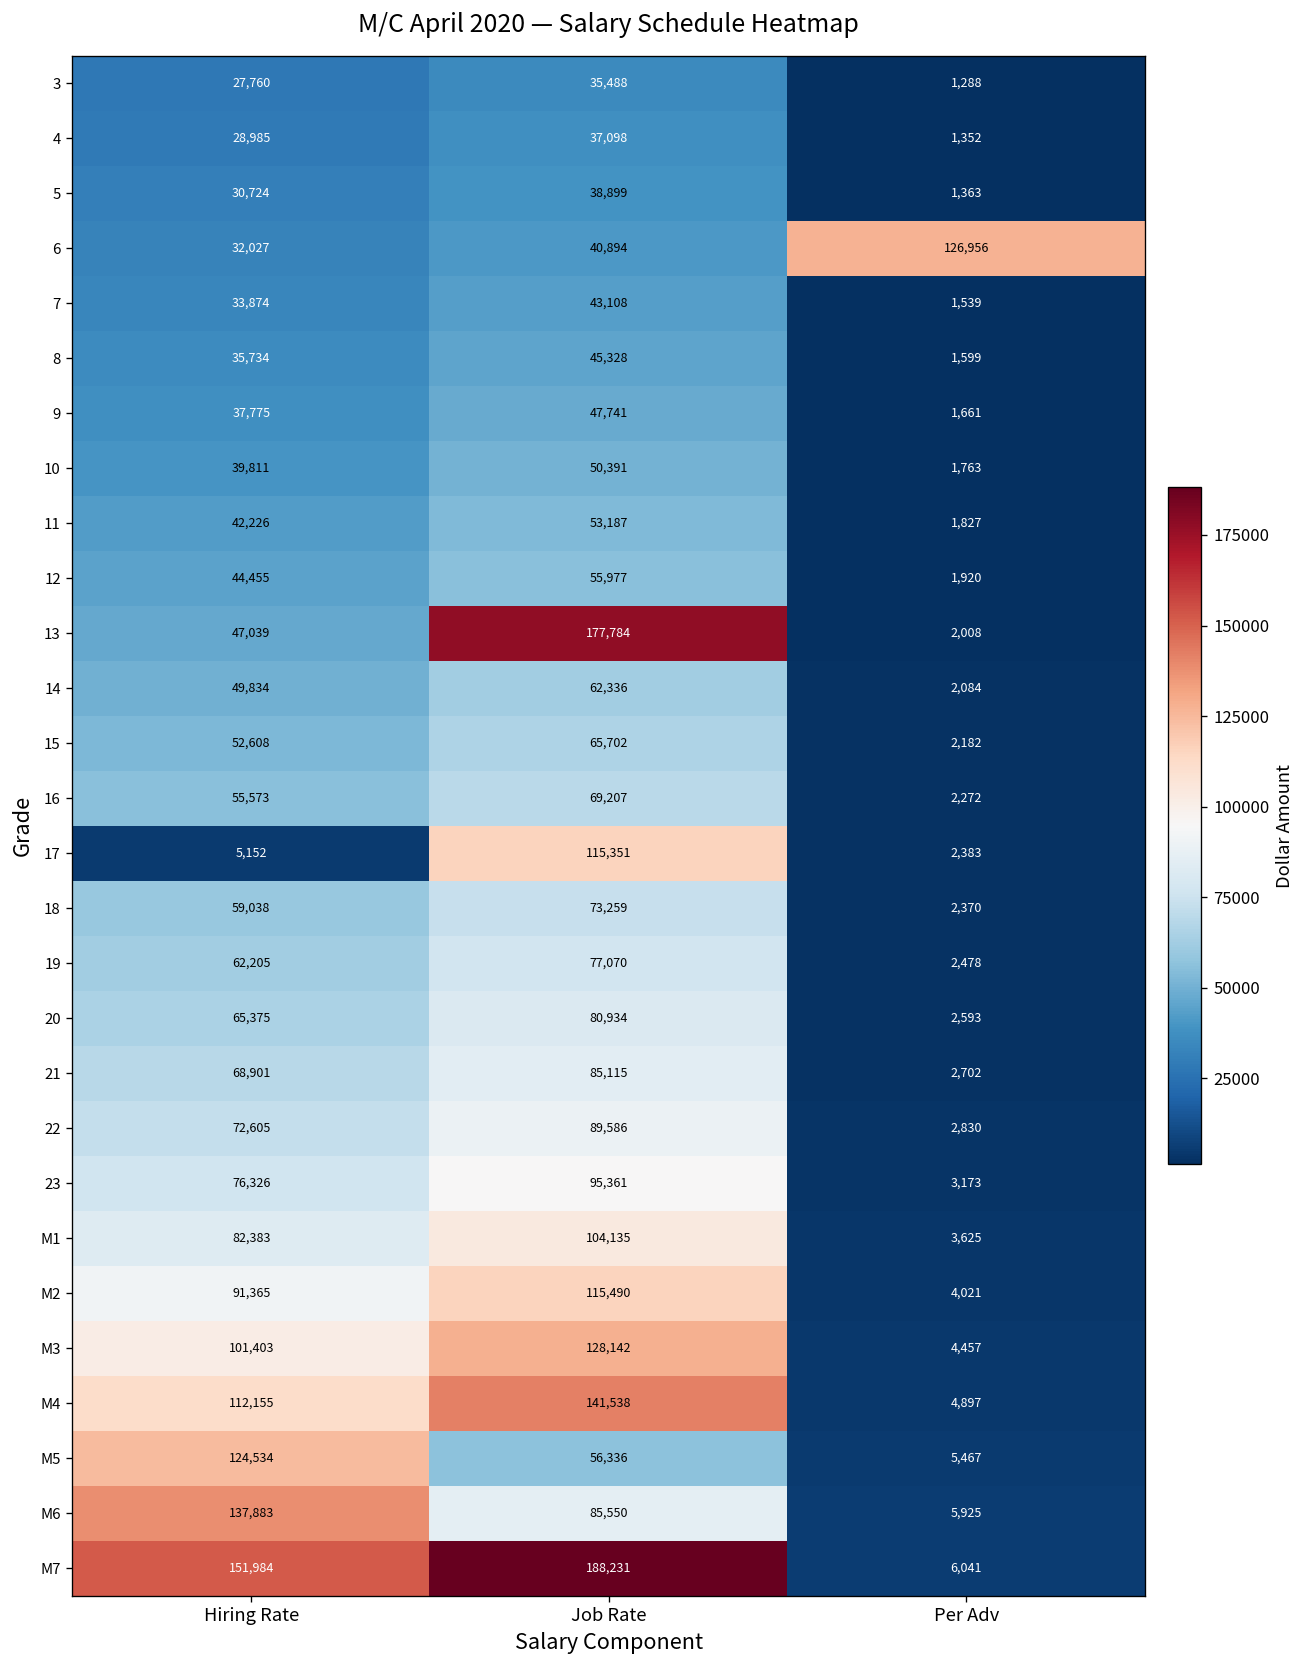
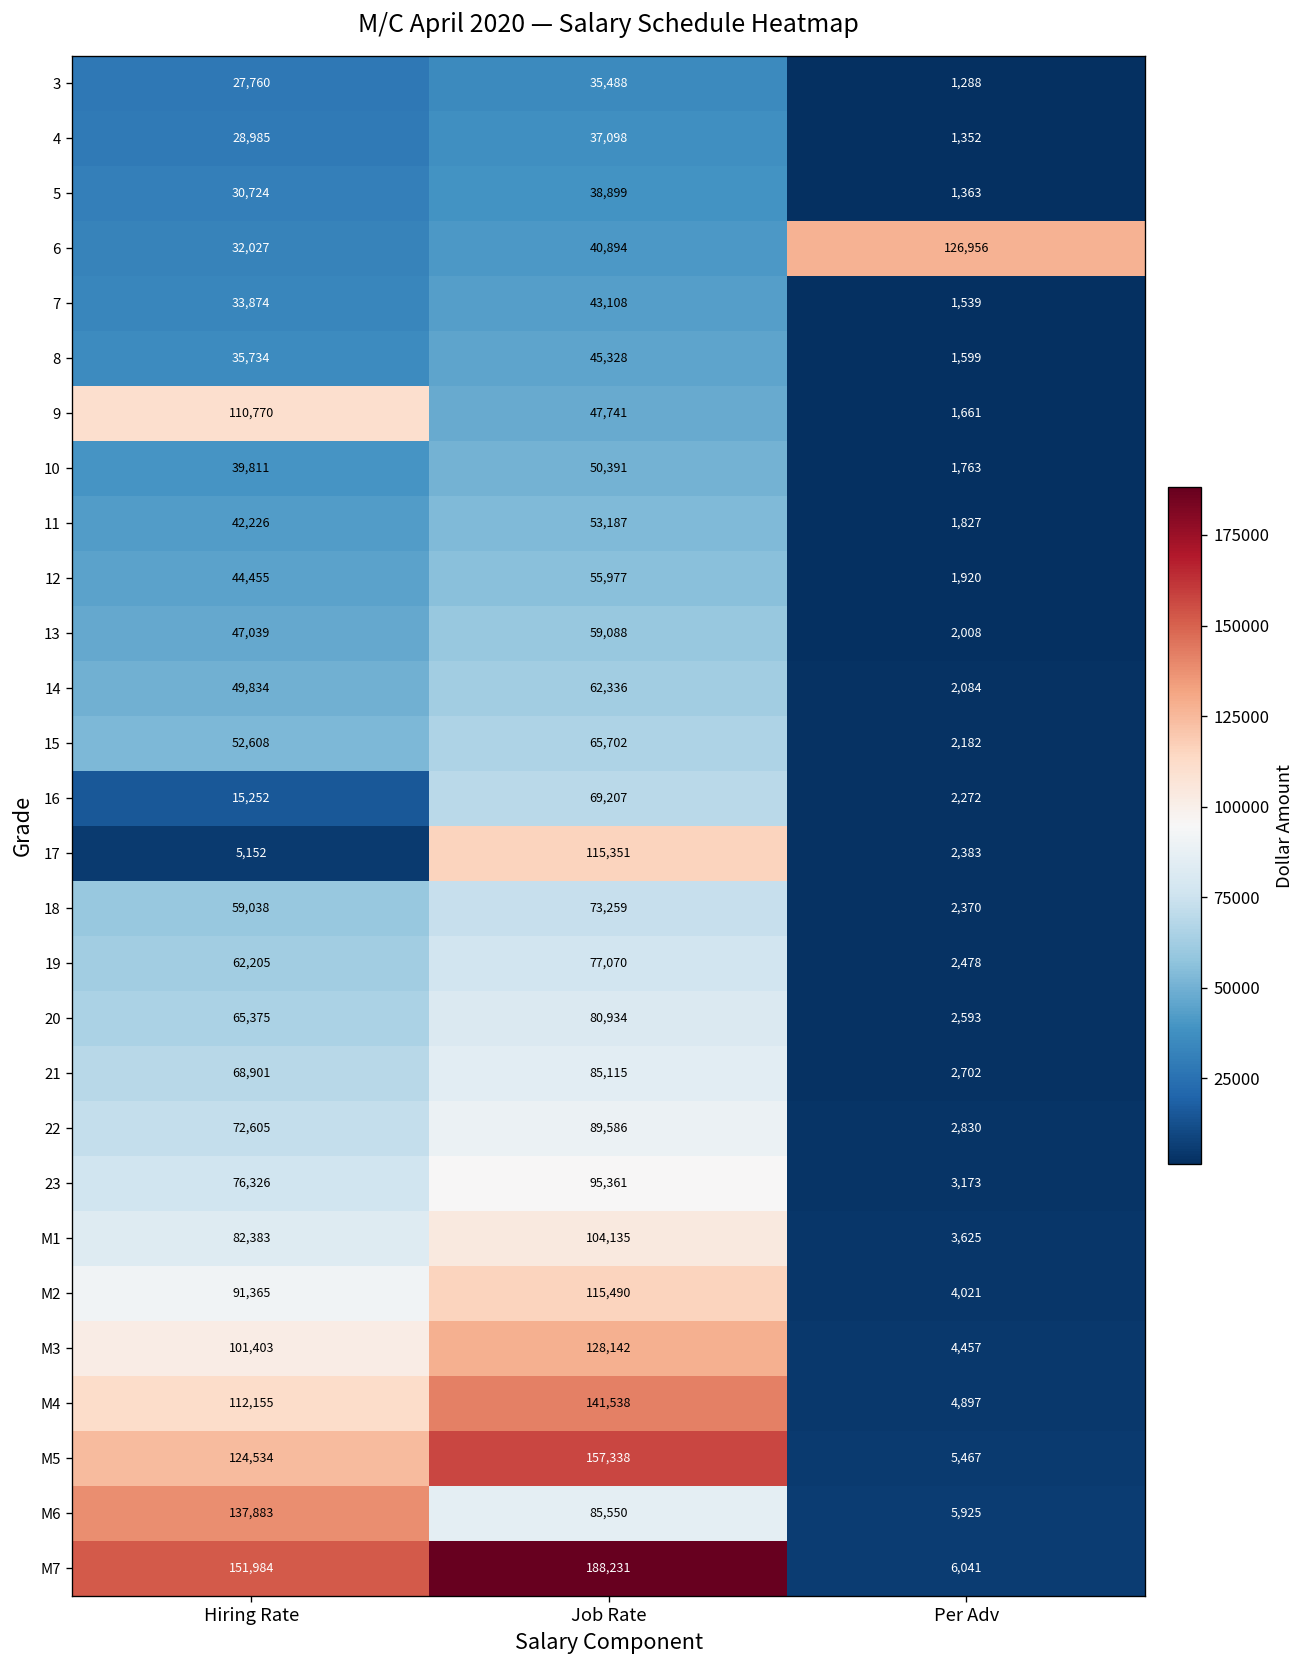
9, Hiring Rate: 37,775 -> 110,770
13, Job Rate: 177,784 -> 59,088
16, Hiring Rate: 55,573 -> 15,252
M5, Job Rate: 56,336 -> 157,338
